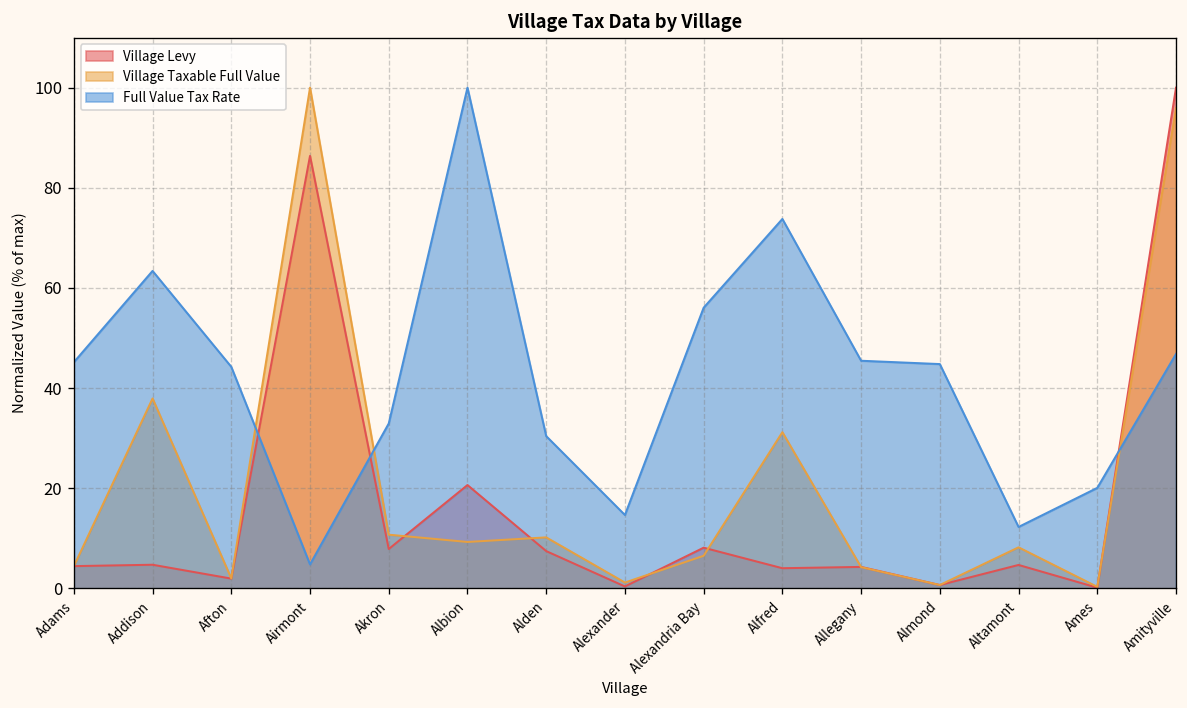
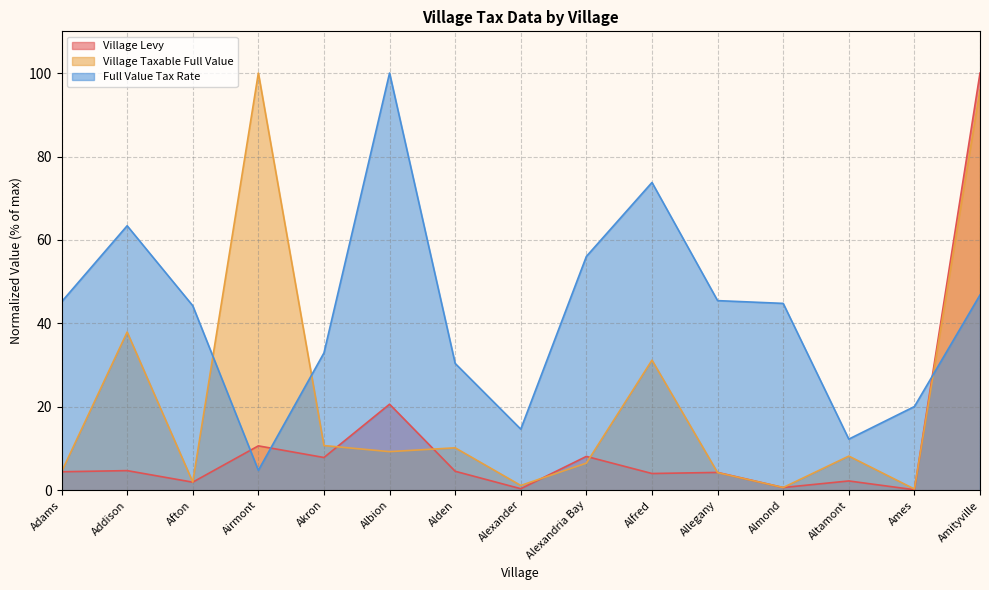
Village Levy, Airmont: 86 -> 11
Village Levy, Alden: 7 -> 5
Village Levy, Altamont: 5 -> 2
